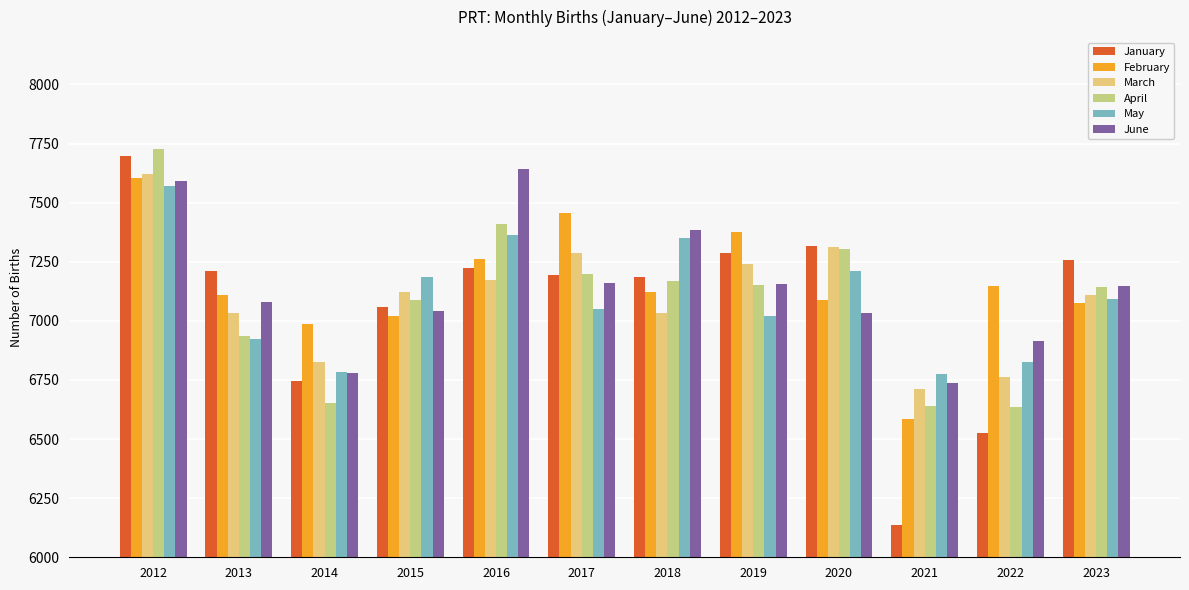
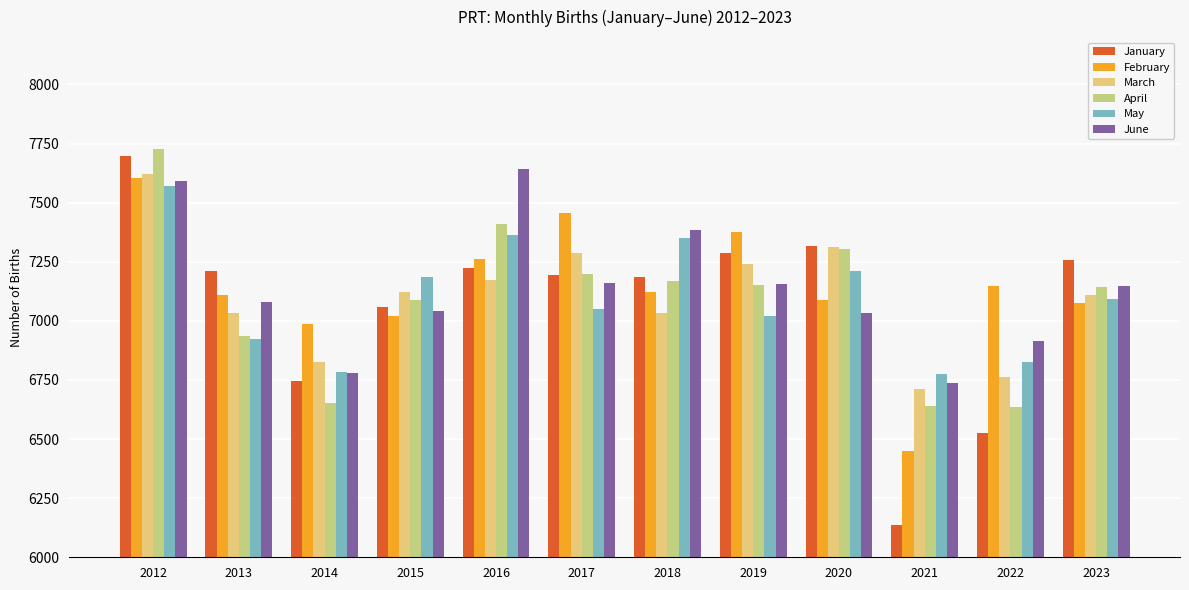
February, 2021: 6590 -> 6450
